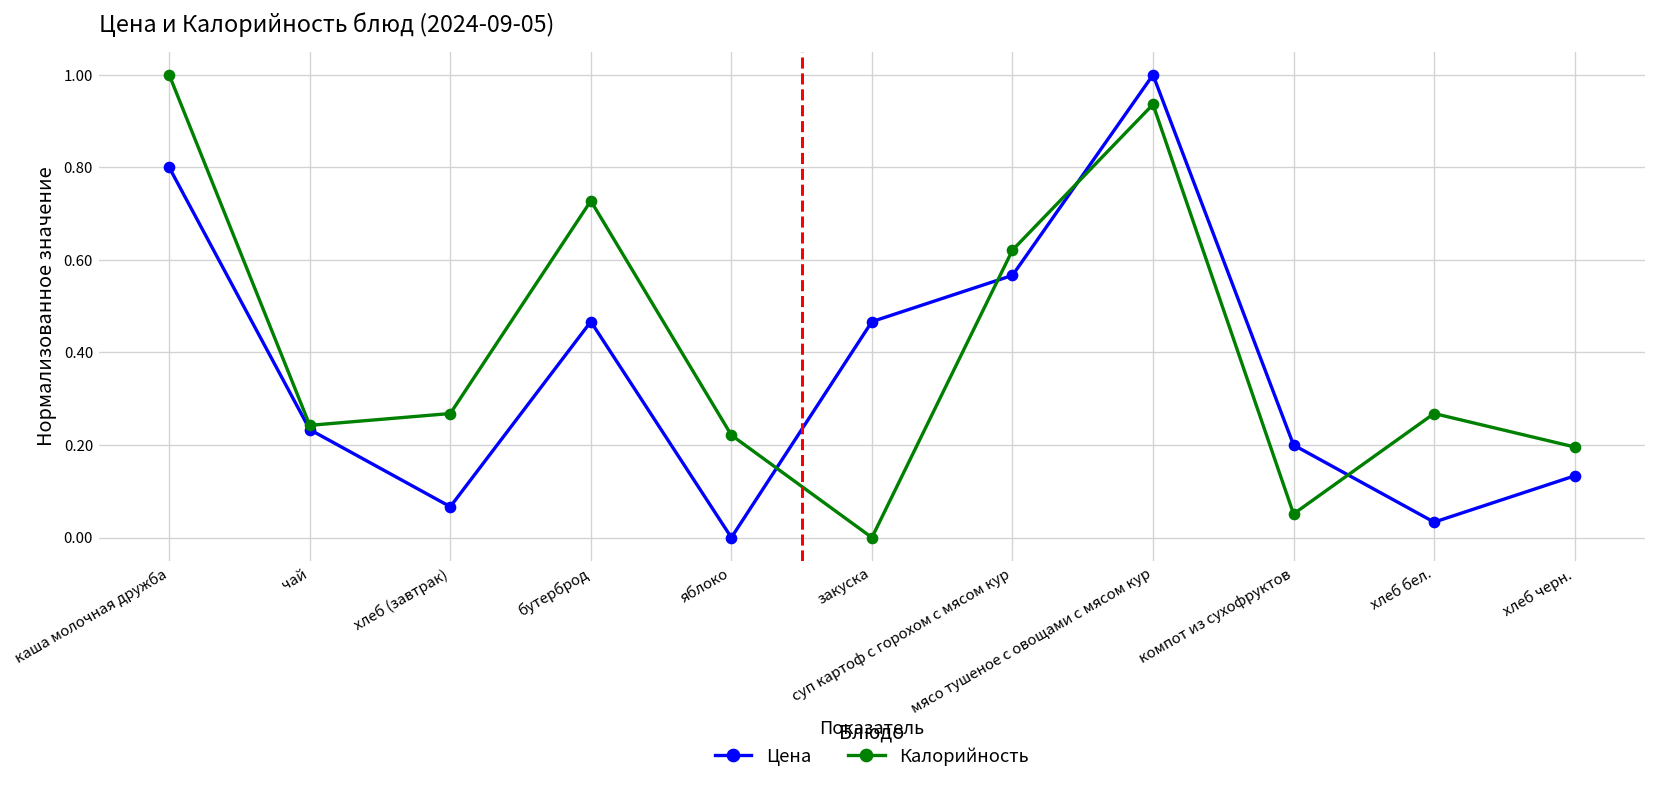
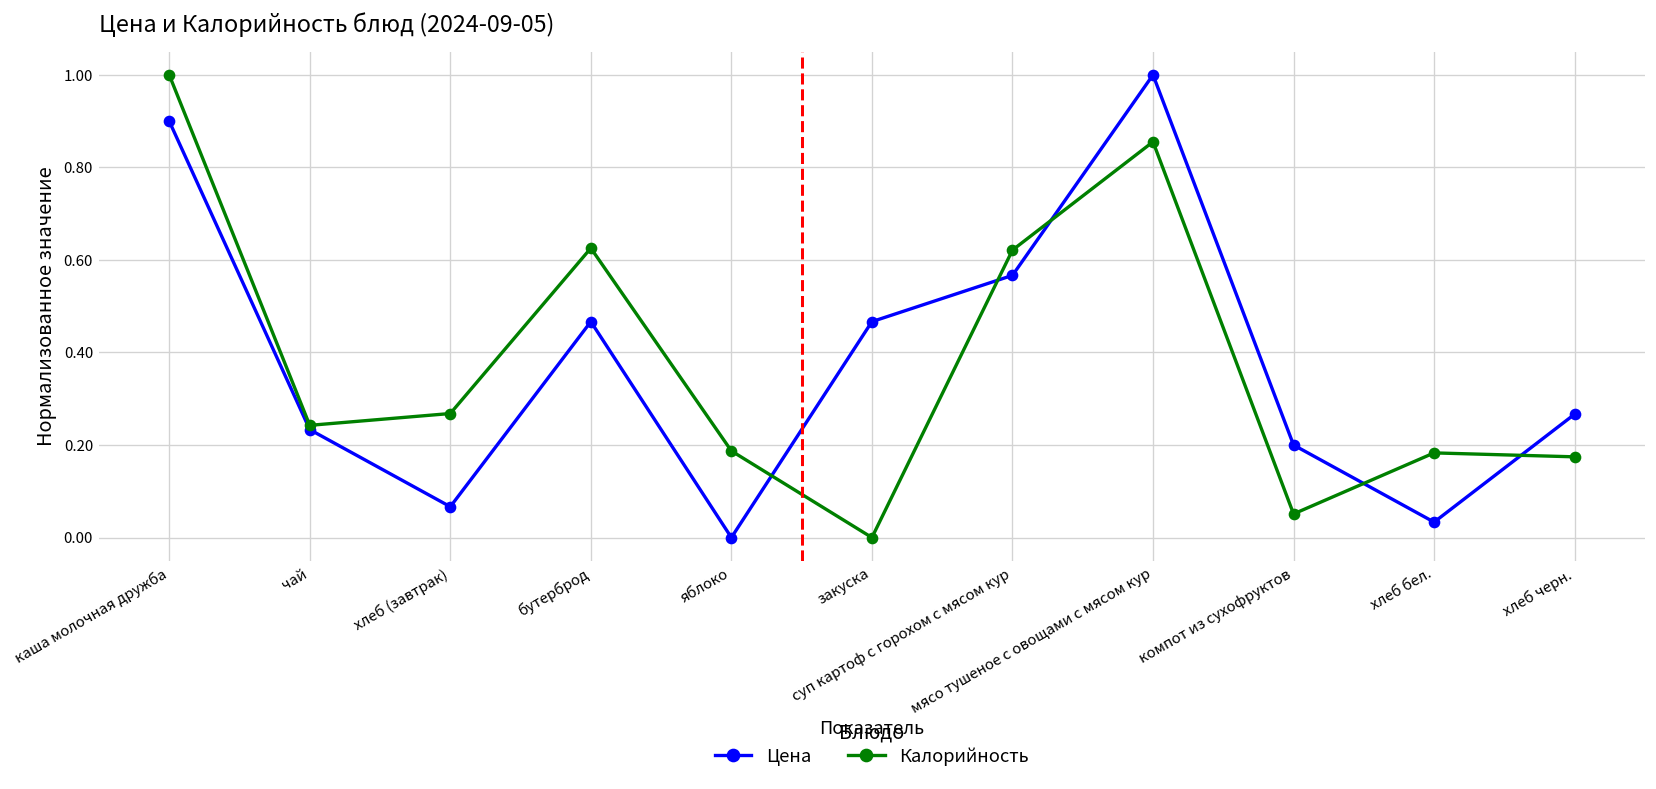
Цена, каша молочная дружба: 0.80 -> 0.90
Калорийность, бутерброд: 0.73 -> 0.63
Калорийность, яблоко: 0.22 -> 0.19
Калорийность, мясо тушеное с овощами с мясом кур: 0.94 -> 0.86
Калорийность, хлеб бел.: 0.27 -> 0.18
Цена, хлеб черн.: 0.13 -> 0.27
Калорийность, хлеб черн.: 0.20 -> 0.17
